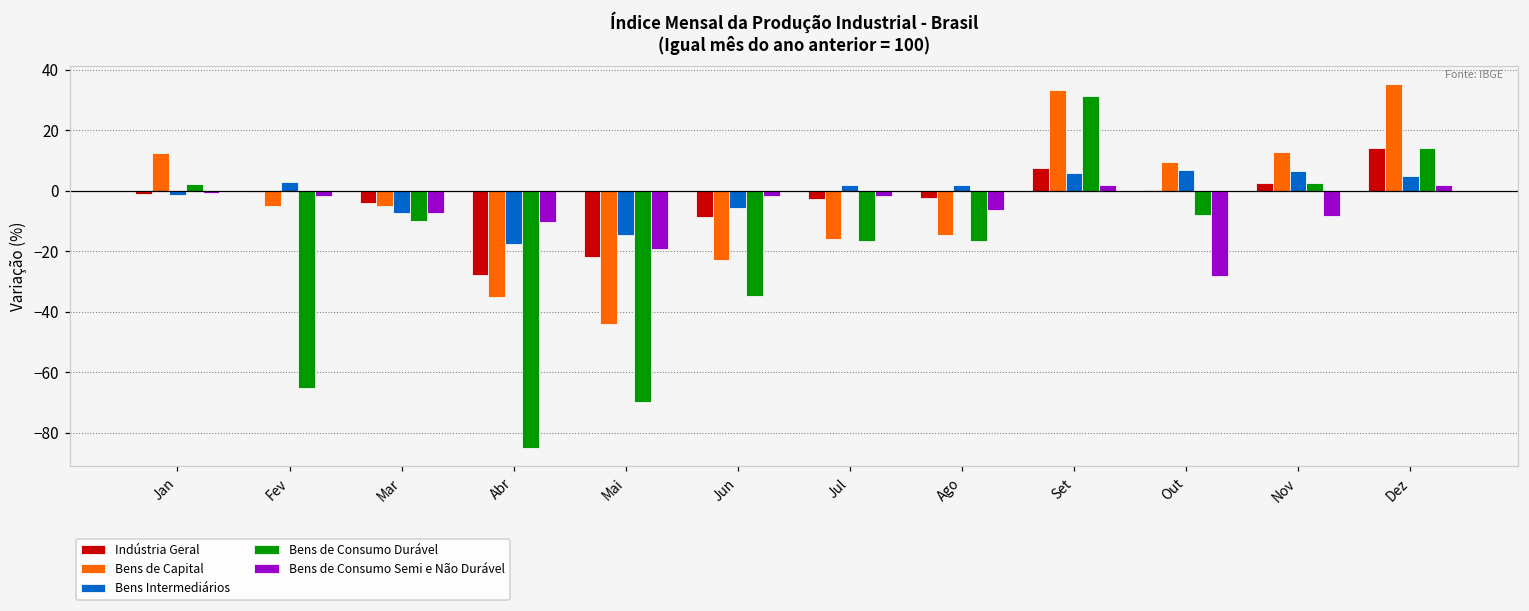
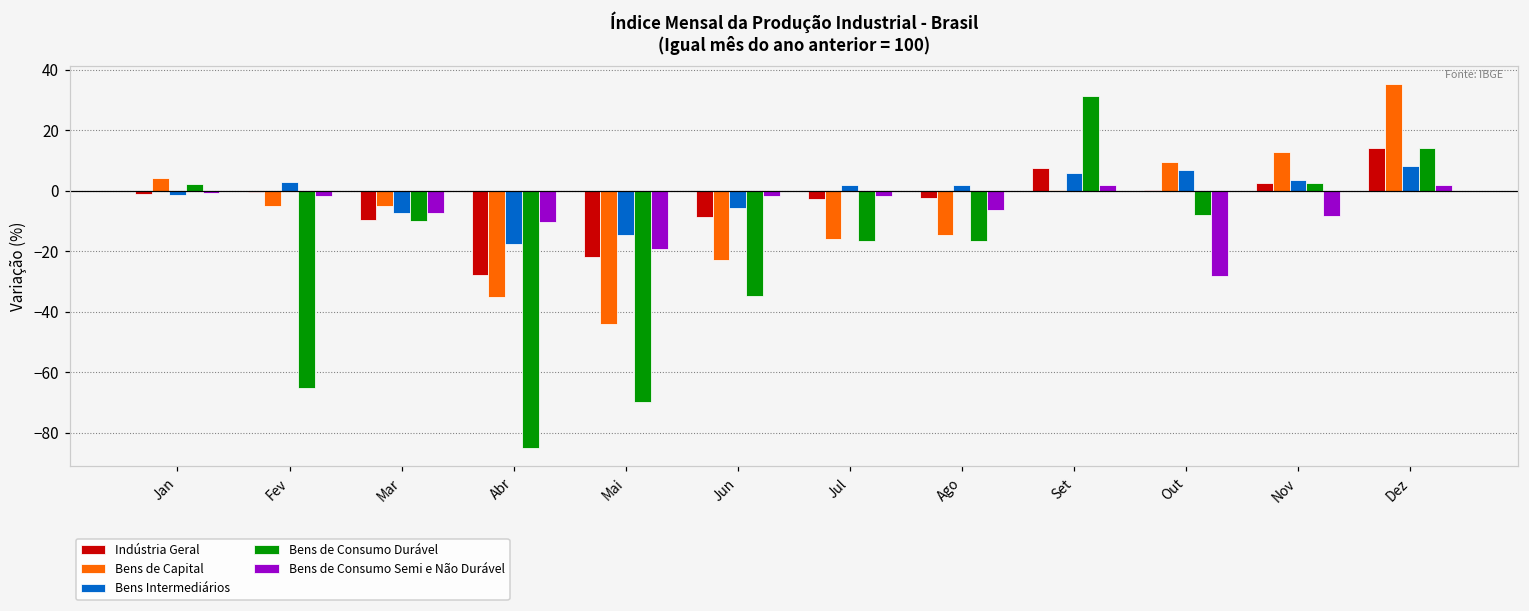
Bens de Capital, Jan: 13 -> 4
Indústria Geral, Mar: -4 -> -10
Bens de Capital, Set: 33 -> 0
Bens Intermediários, Nov: 7 -> 4
Bens Intermediários, Dez: 5 -> 8
